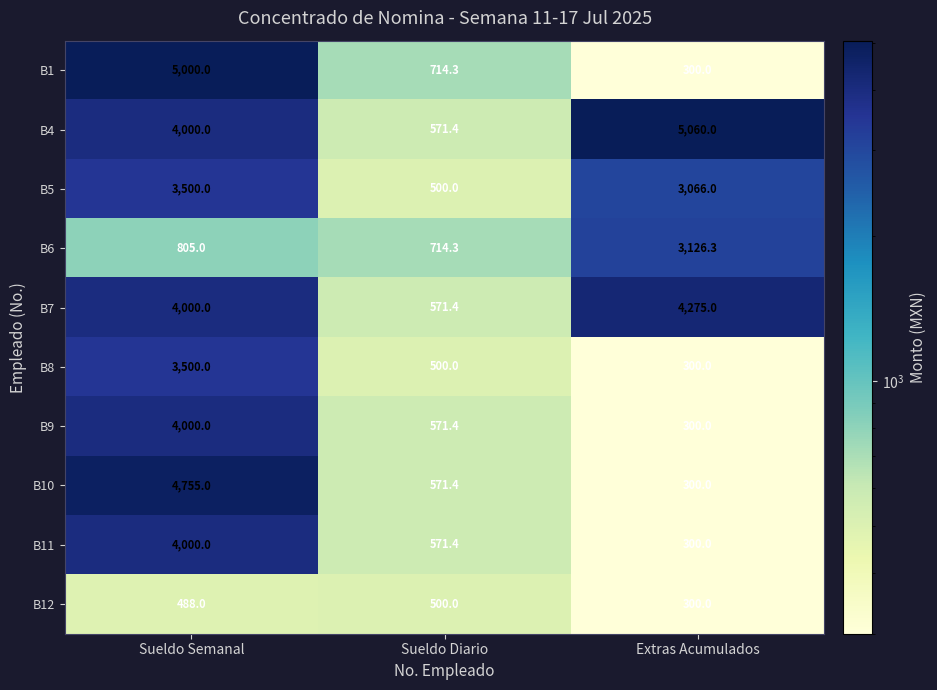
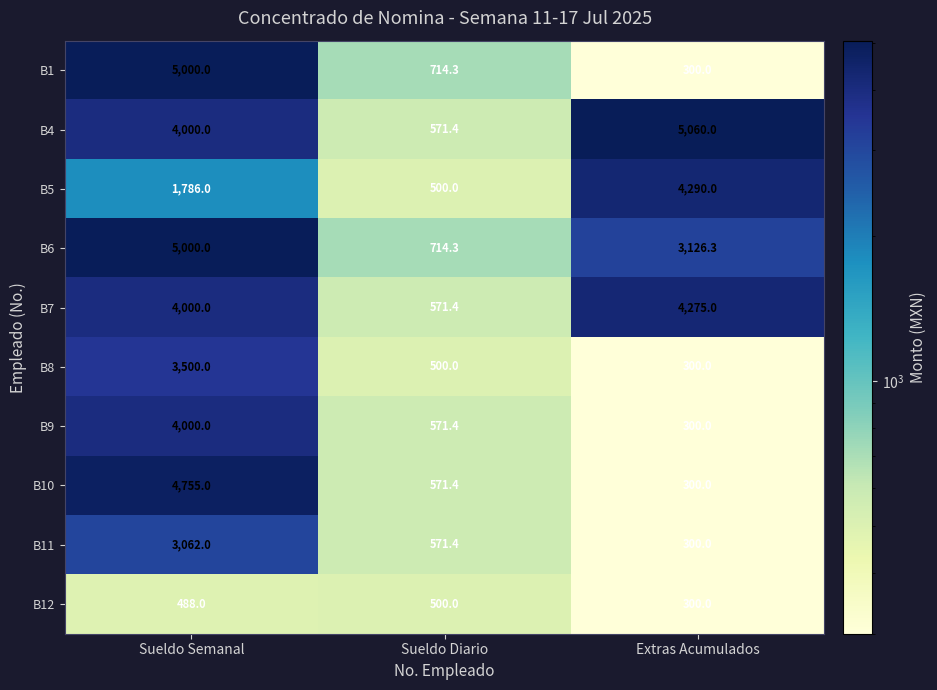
B5, Sueldo Semanal: 3,500.0 -> 1,786.0
B5, Extras Acumulados: 3,066.0 -> 4,290.0
B6, Sueldo Semanal: 805.0 -> 5,000.0
B11, Sueldo Semanal: 4,000.0 -> 3,062.0
